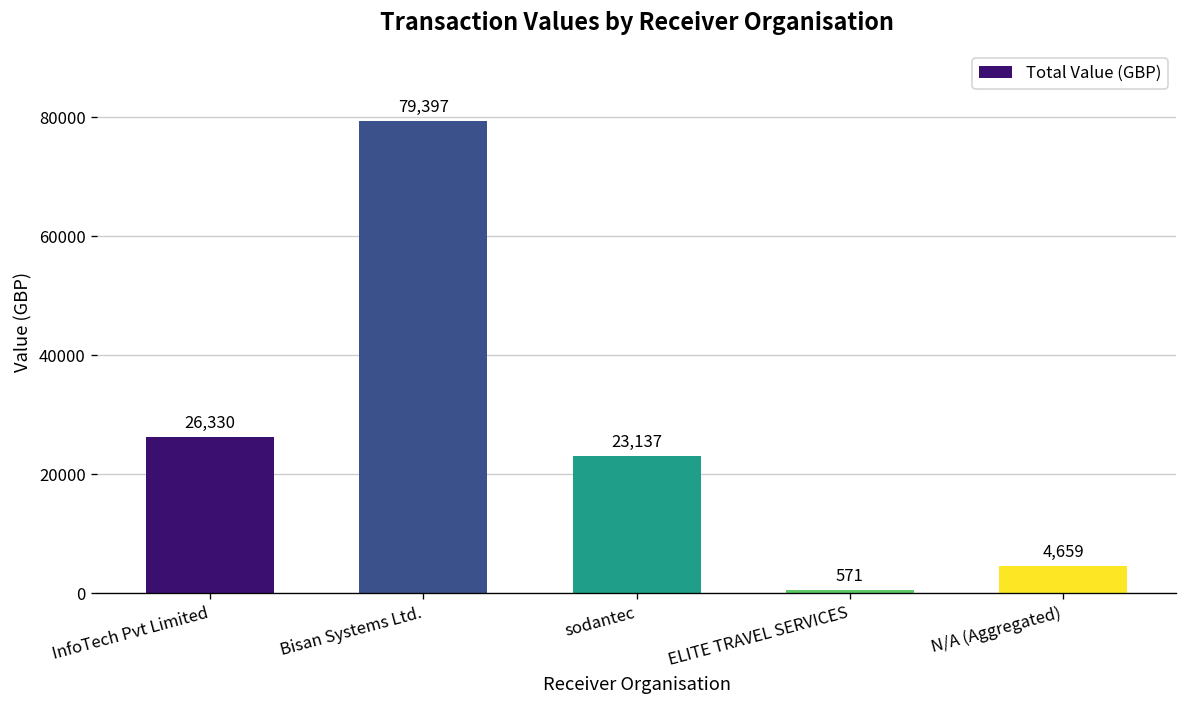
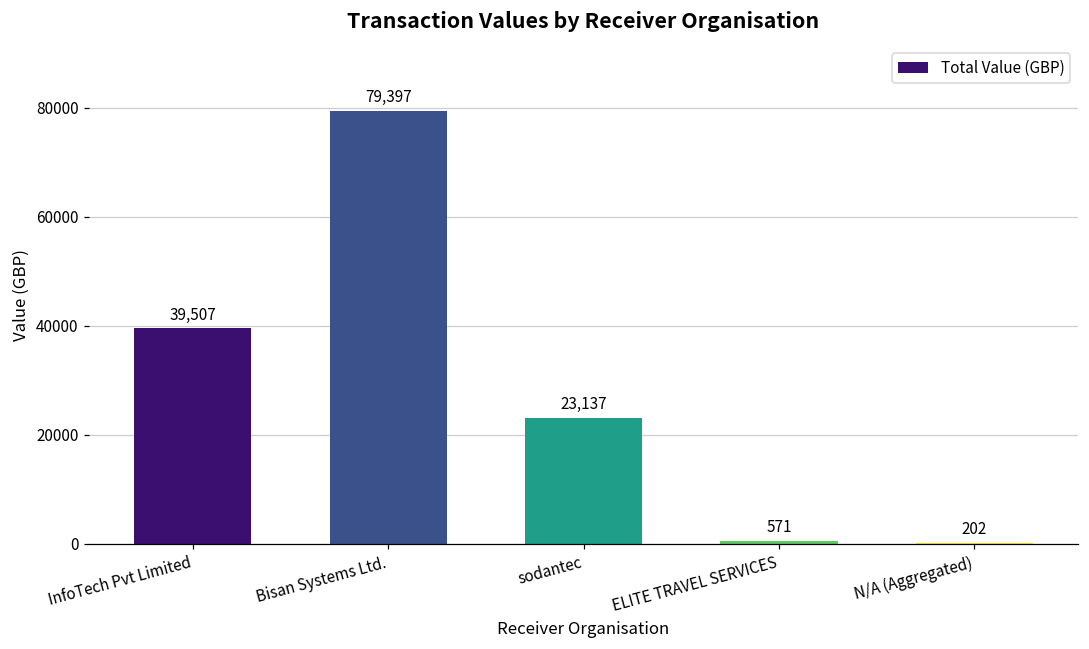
InfoTech Pvt Limited: 26,330 -> 39,507
N/A (Aggregated): 4,659 -> 202
